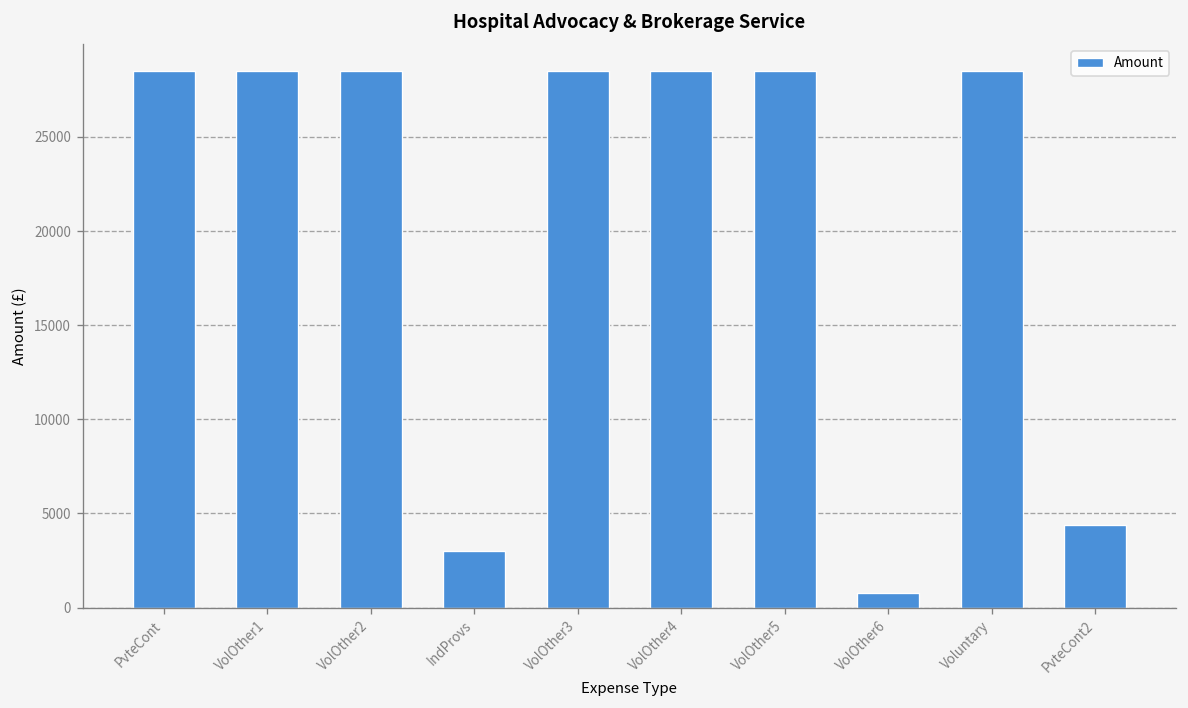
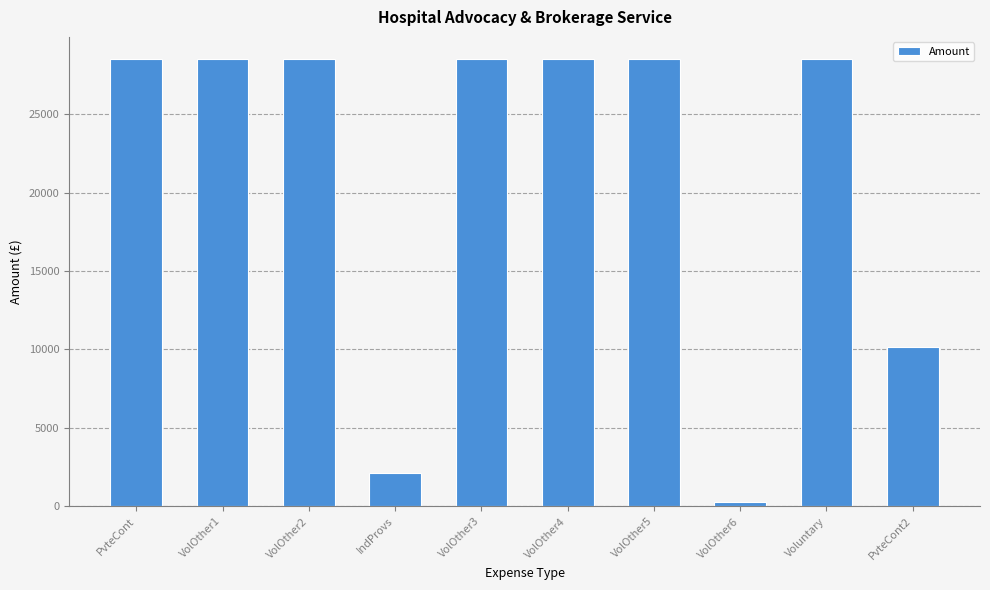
IndProvs: 3000 -> 2100
VolOther6: 800 -> 300
PvteCont2: 4400 -> 10100
